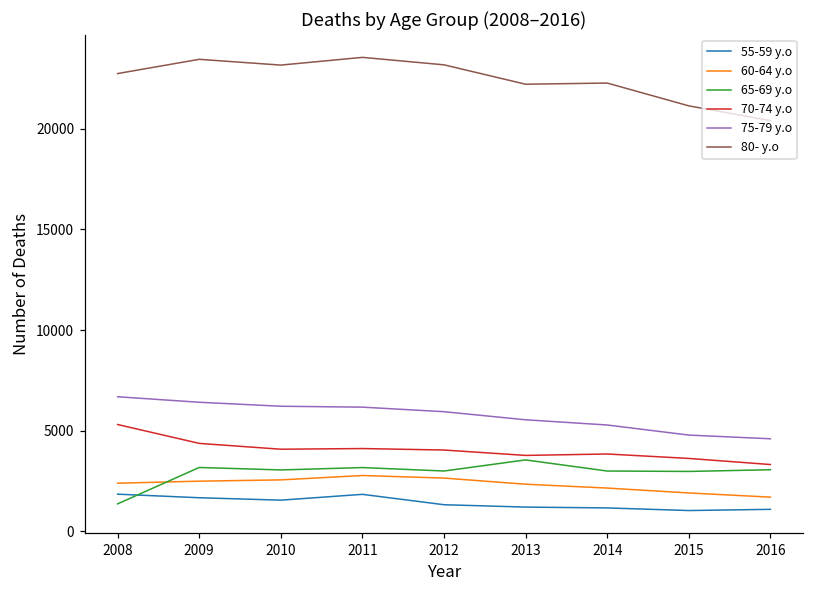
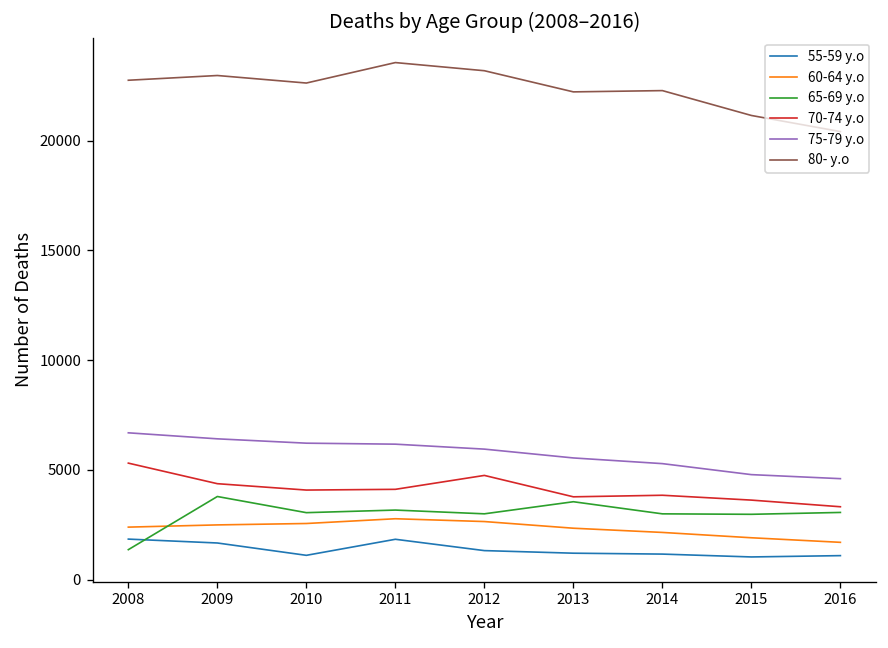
65-69 y.o, 2009: 3200 -> 3800
80- y.o, 2009: 23500 -> 23000
55-59 y.o, 2010: 1500 -> 1100
80- y.o, 2010: 23200 -> 22600
70-74 y.o, 2012: 4000 -> 4700
